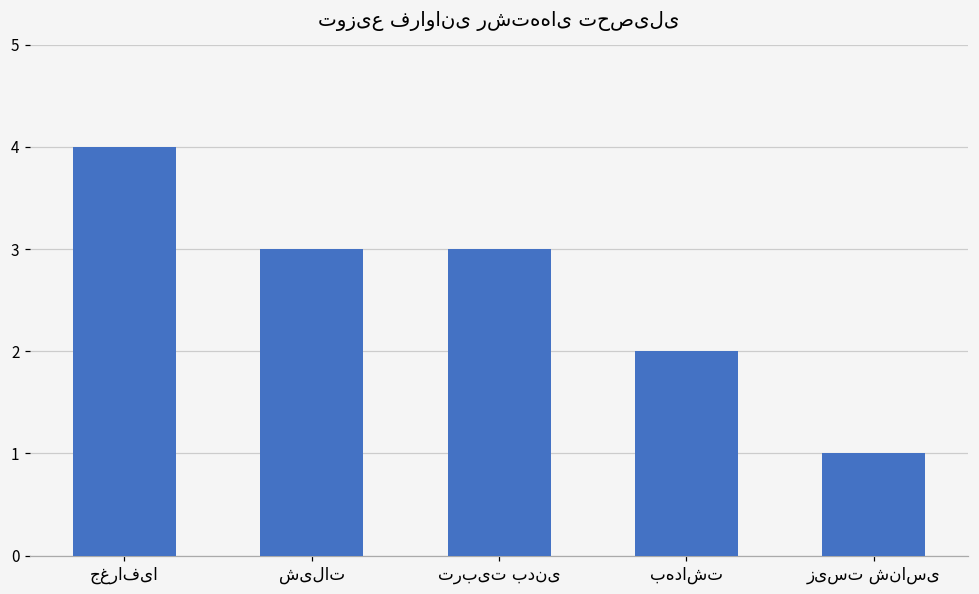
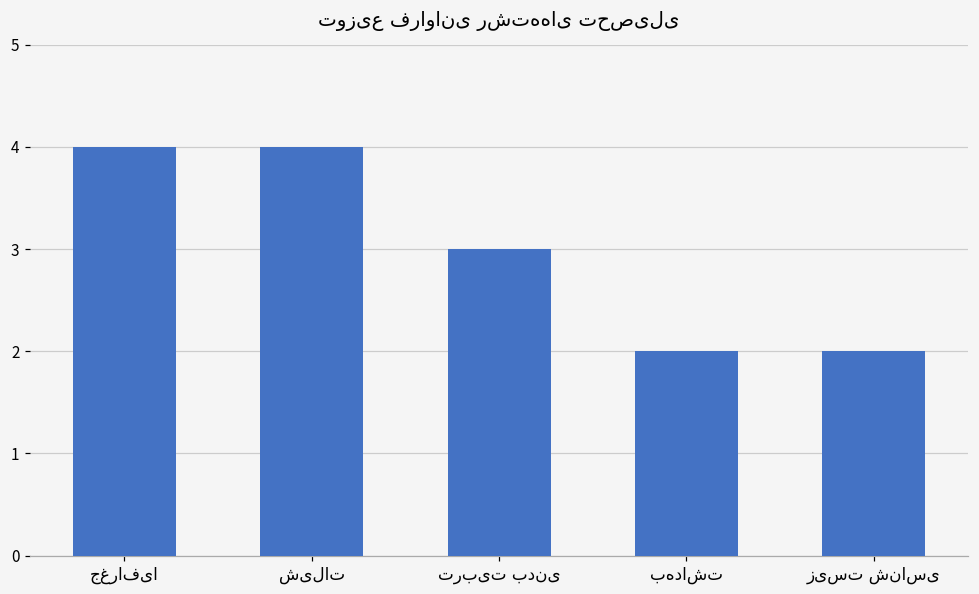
شیلات: 3 -> 4
زیست شناسی: 1 -> 2
